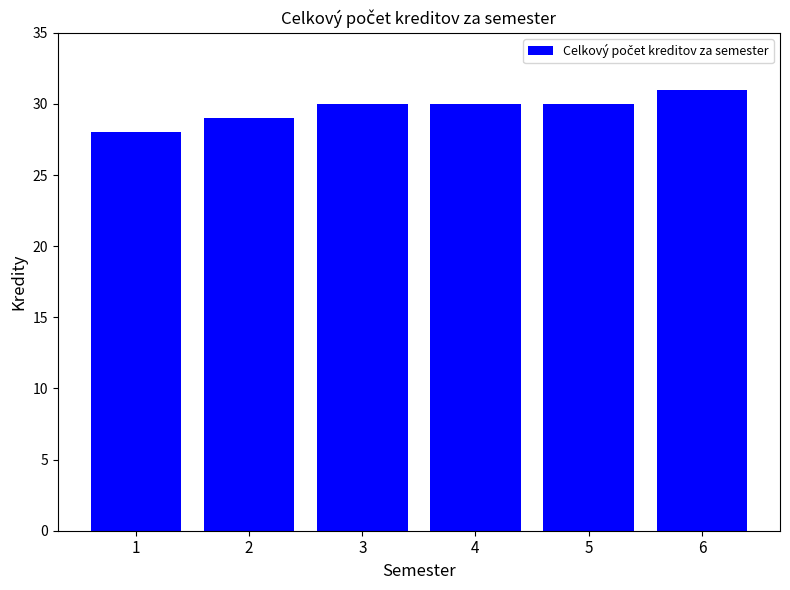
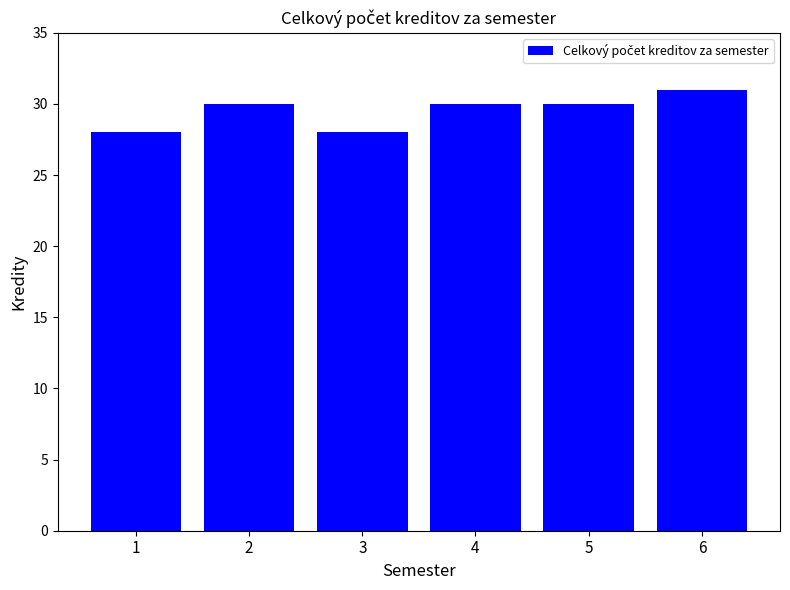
2: 29 -> 30
3: 30 -> 28
